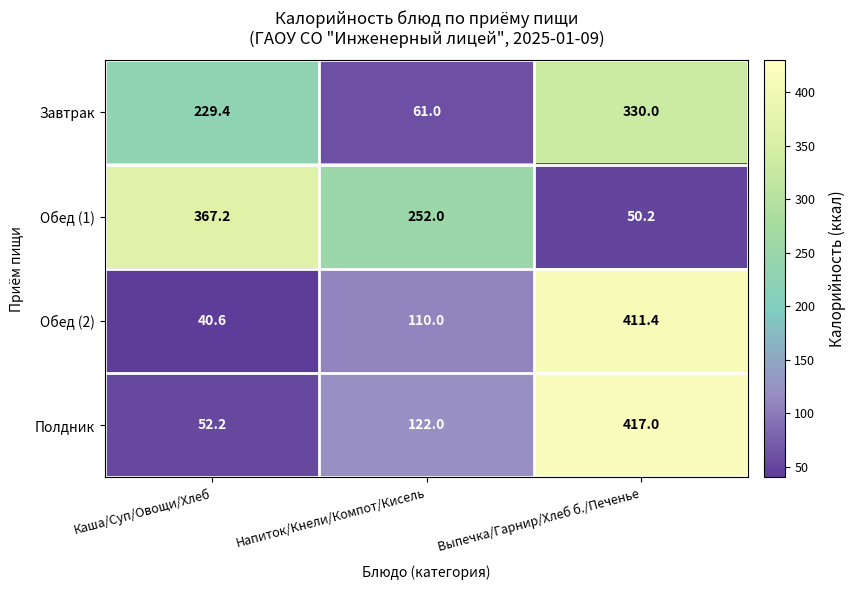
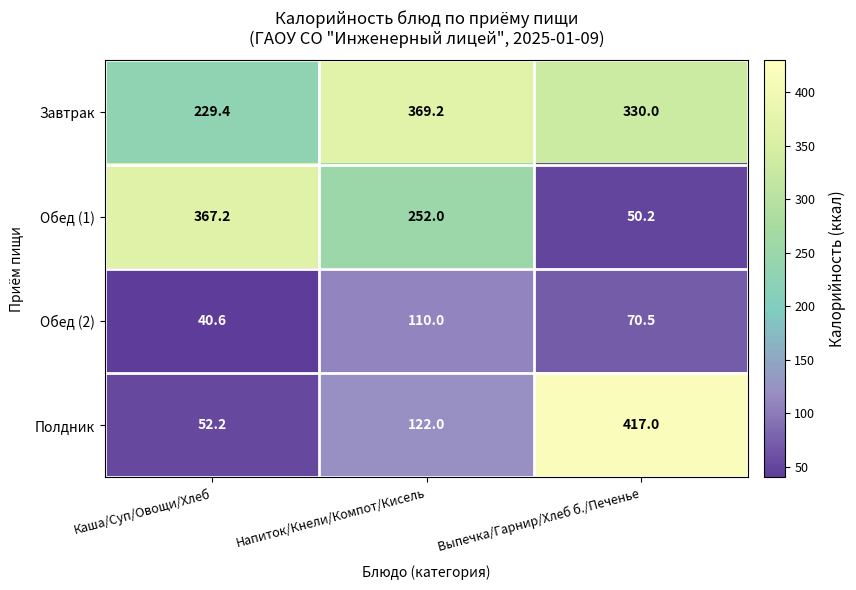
Завтрак, Напиток/Кнели/Компот/Кисель: 61.0 -> 369.2
Обед (2), Выпечка/Гарнир/Хлеб б./Печенье: 411.4 -> 70.5
